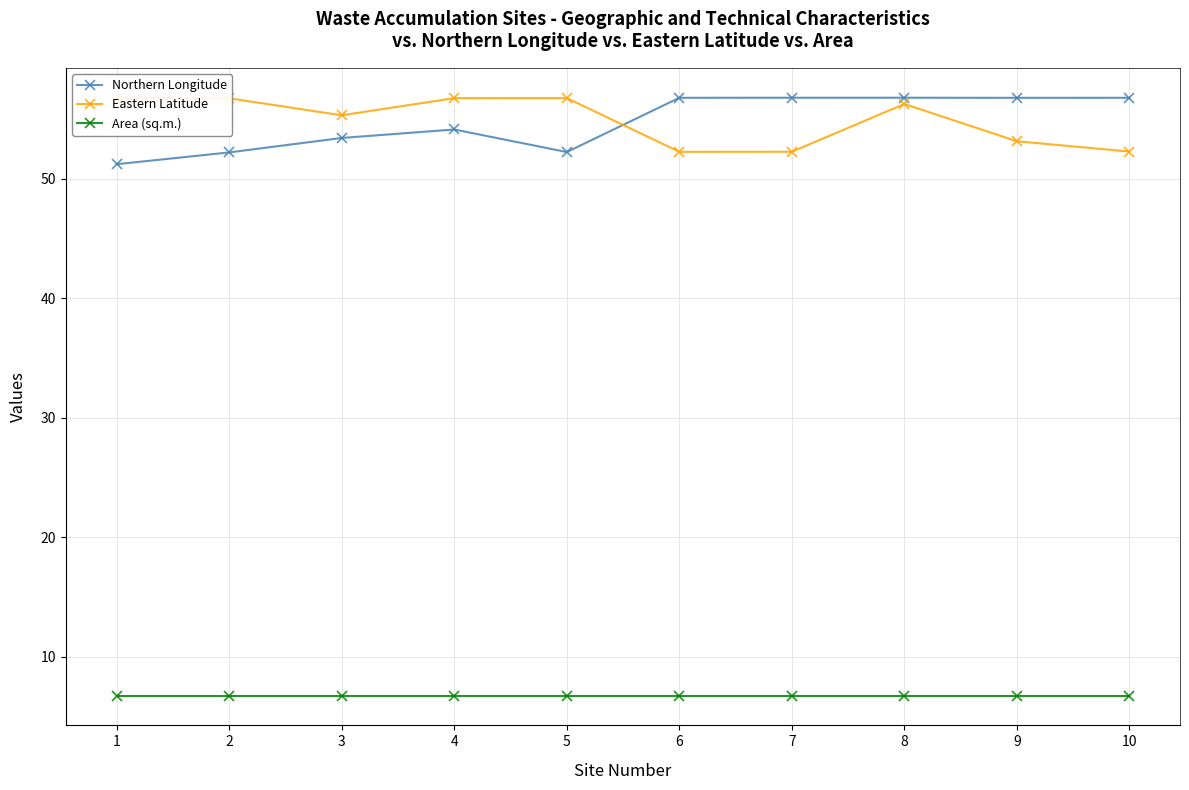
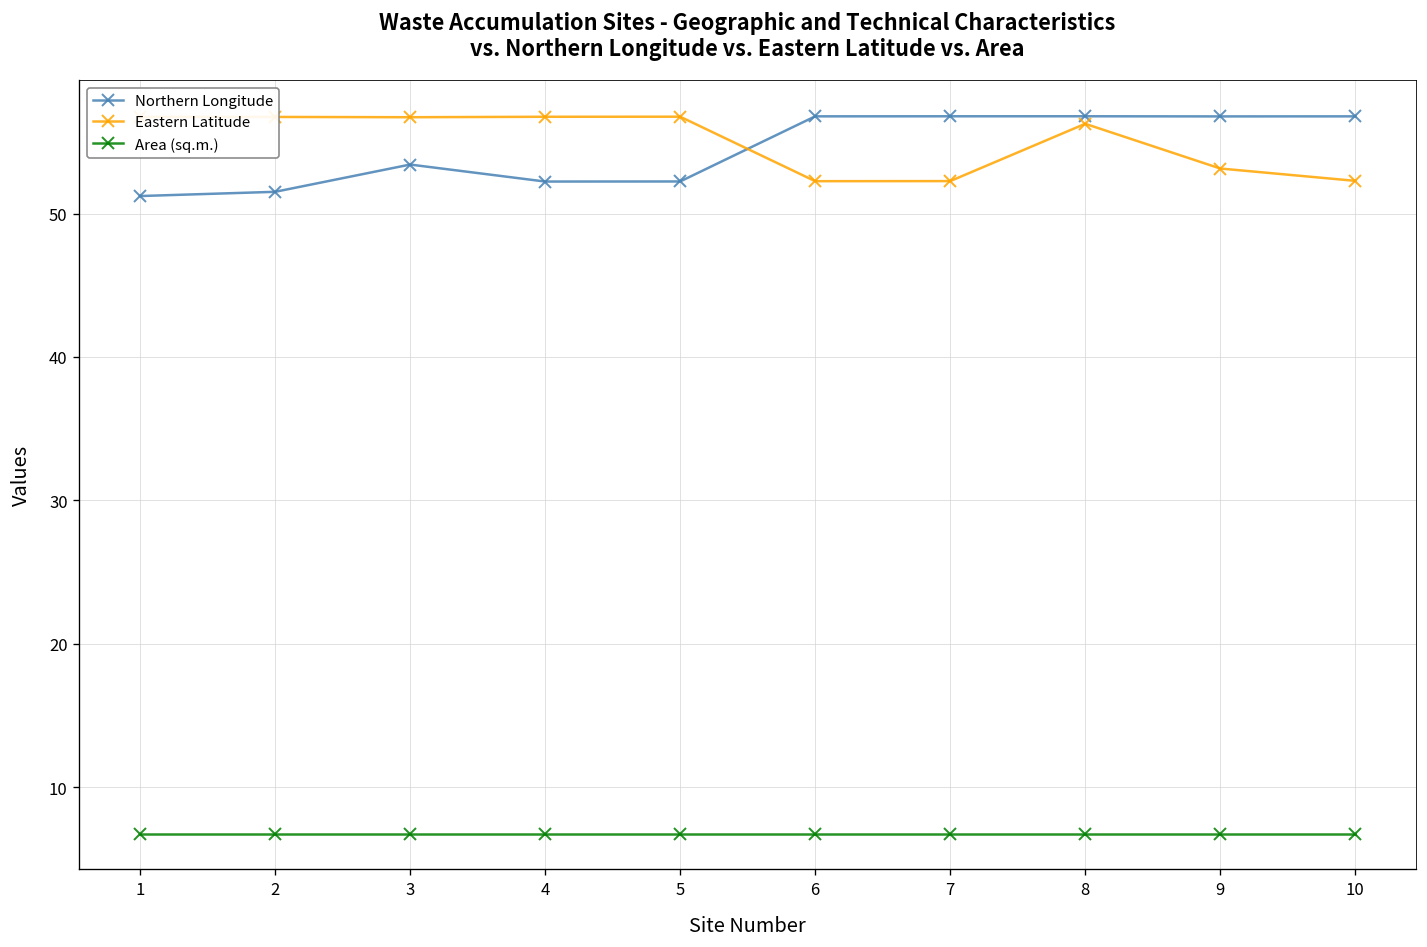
Northern Longitude, 2: 52.2 -> 51.5
Eastern Latitude, 3: 55.3 -> 56.7
Northern Longitude, 4: 54.1 -> 52.2
